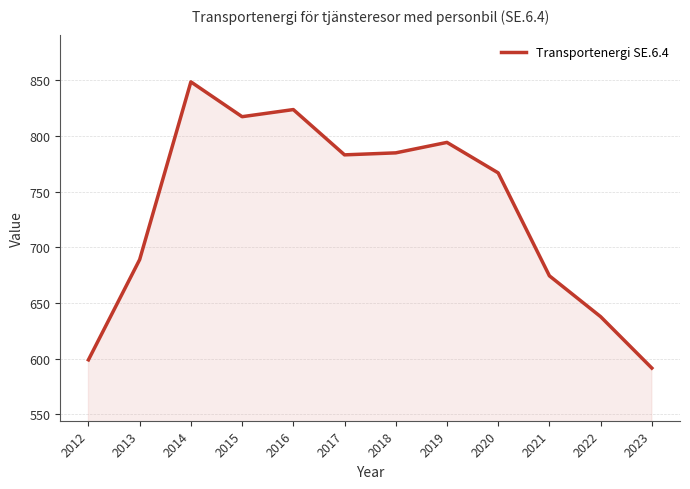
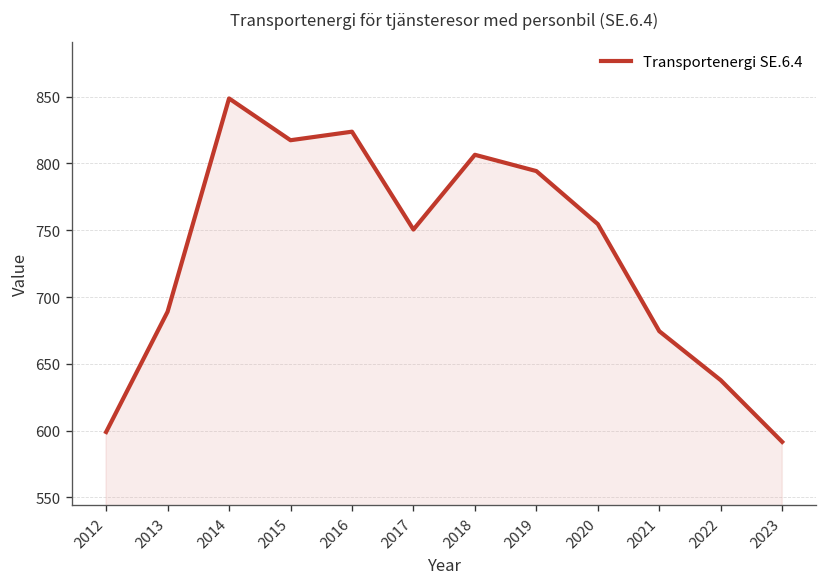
2017: 783 -> 751
2018: 785 -> 807
2020: 767 -> 755
